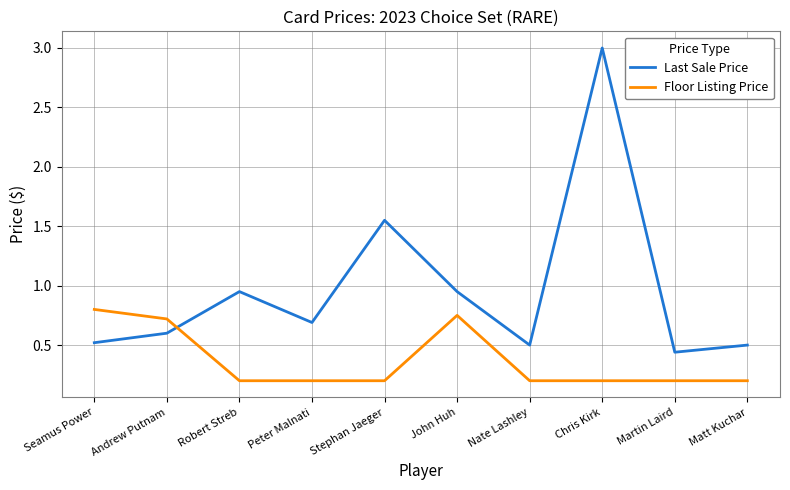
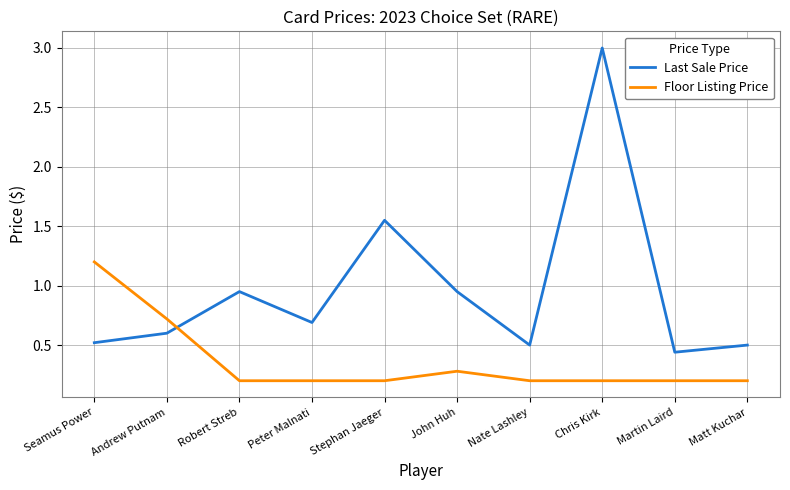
Floor Listing Price, Seamus Power: 0.8 -> 1.2
Floor Listing Price, John Huh: 0.75 -> 0.28
